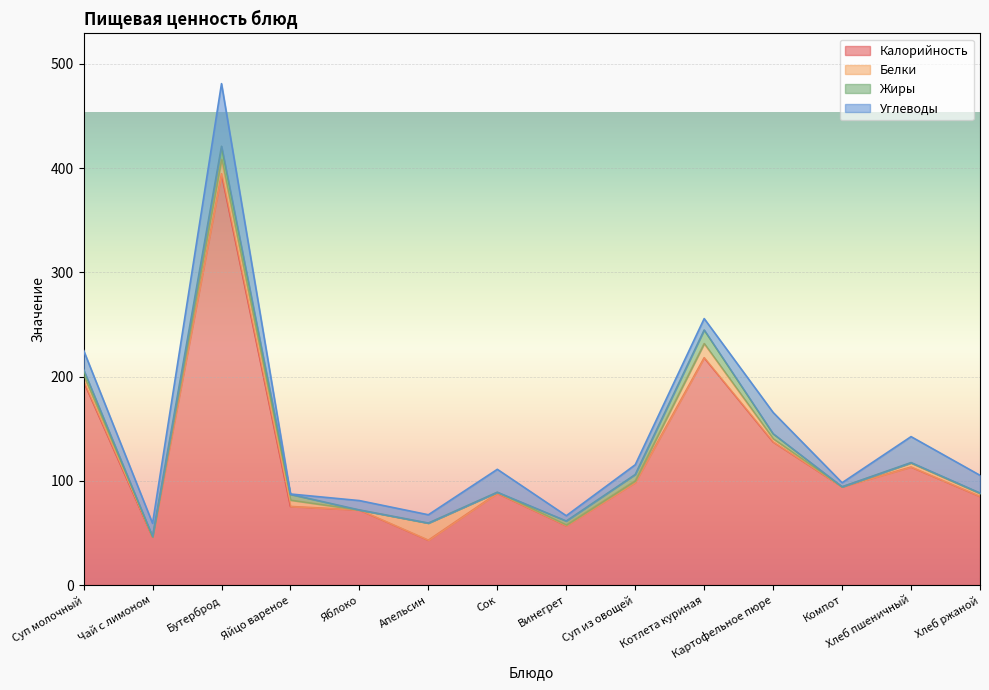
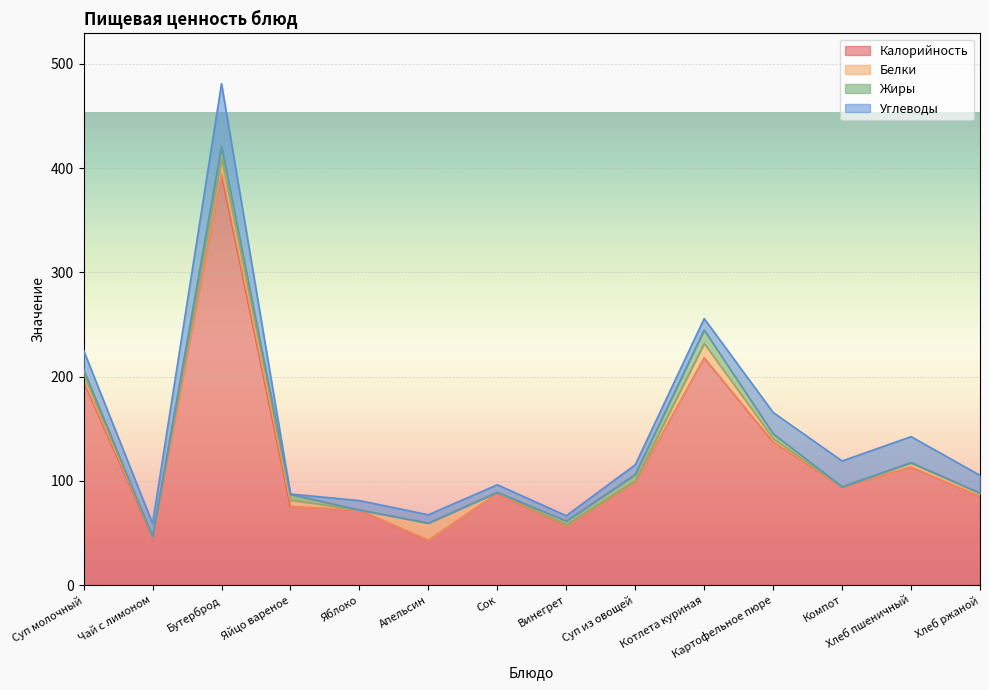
Углеводы, Сок: 22 -> 7
Углеводы, Компот: 4 -> 25
